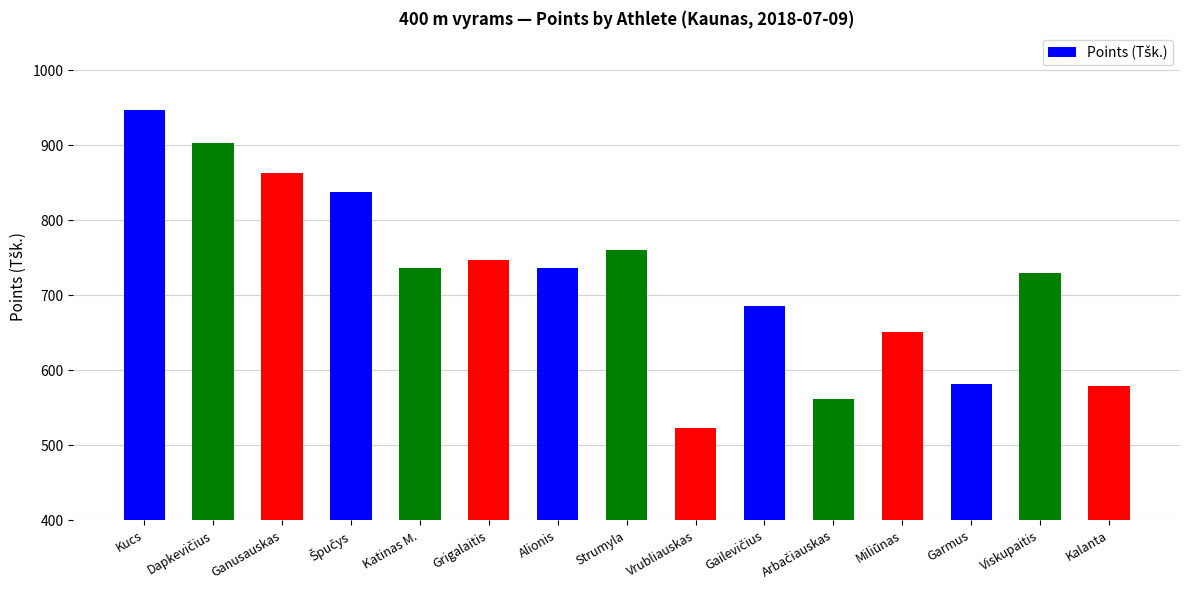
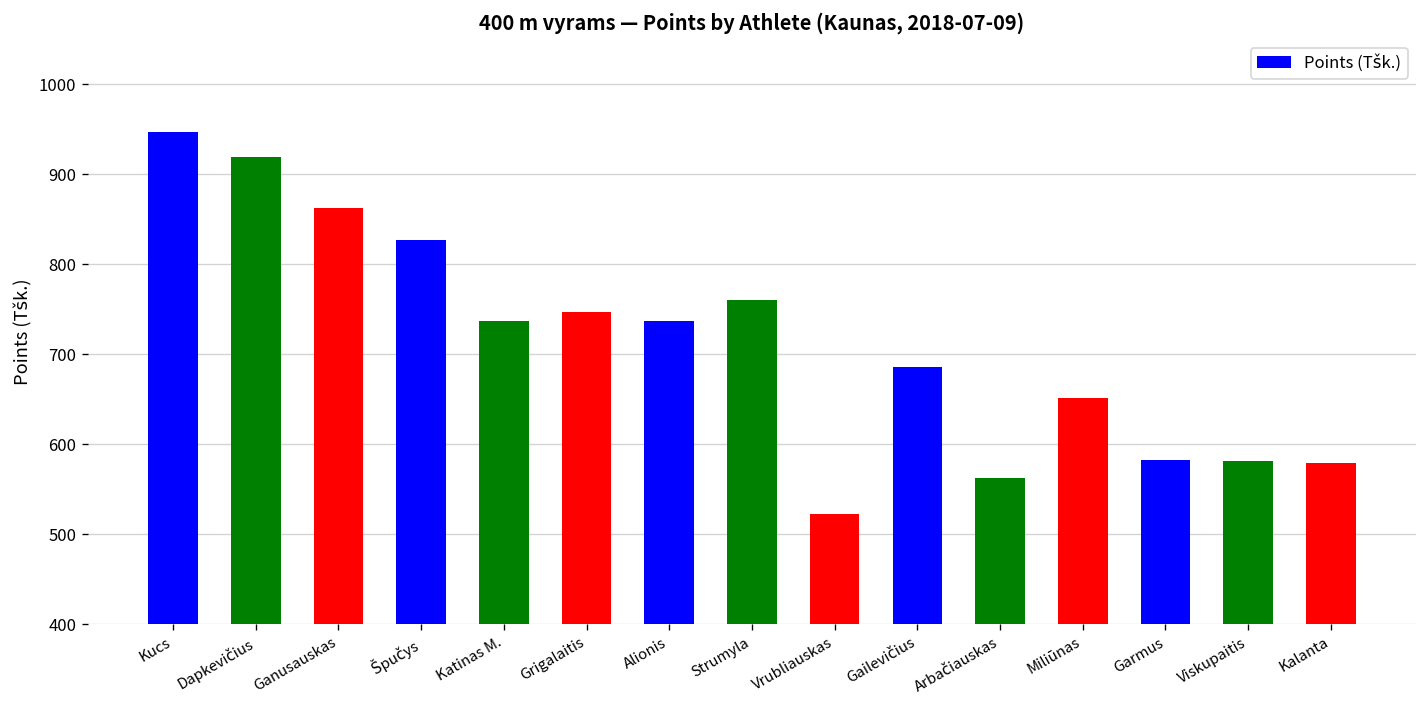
Dapkevičius: 900 -> 920
Špučys: 840 -> 830
Viskupaitis: 730 -> 580
